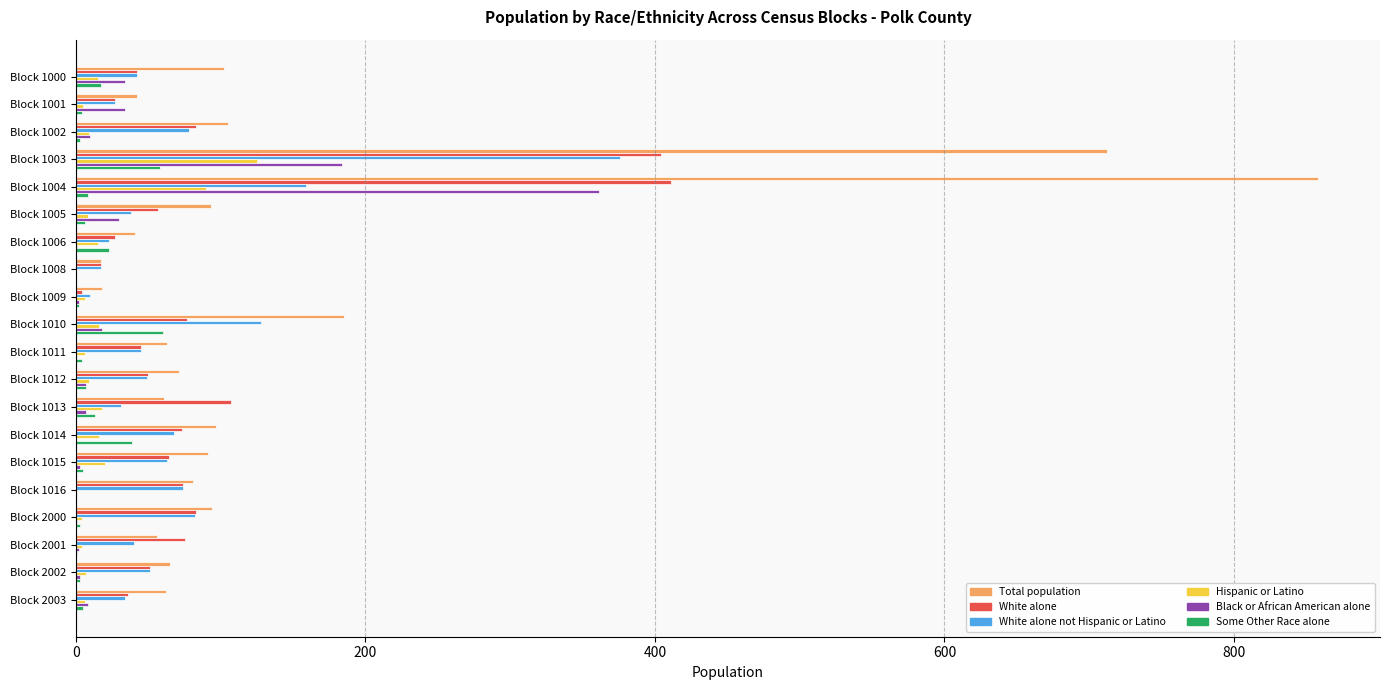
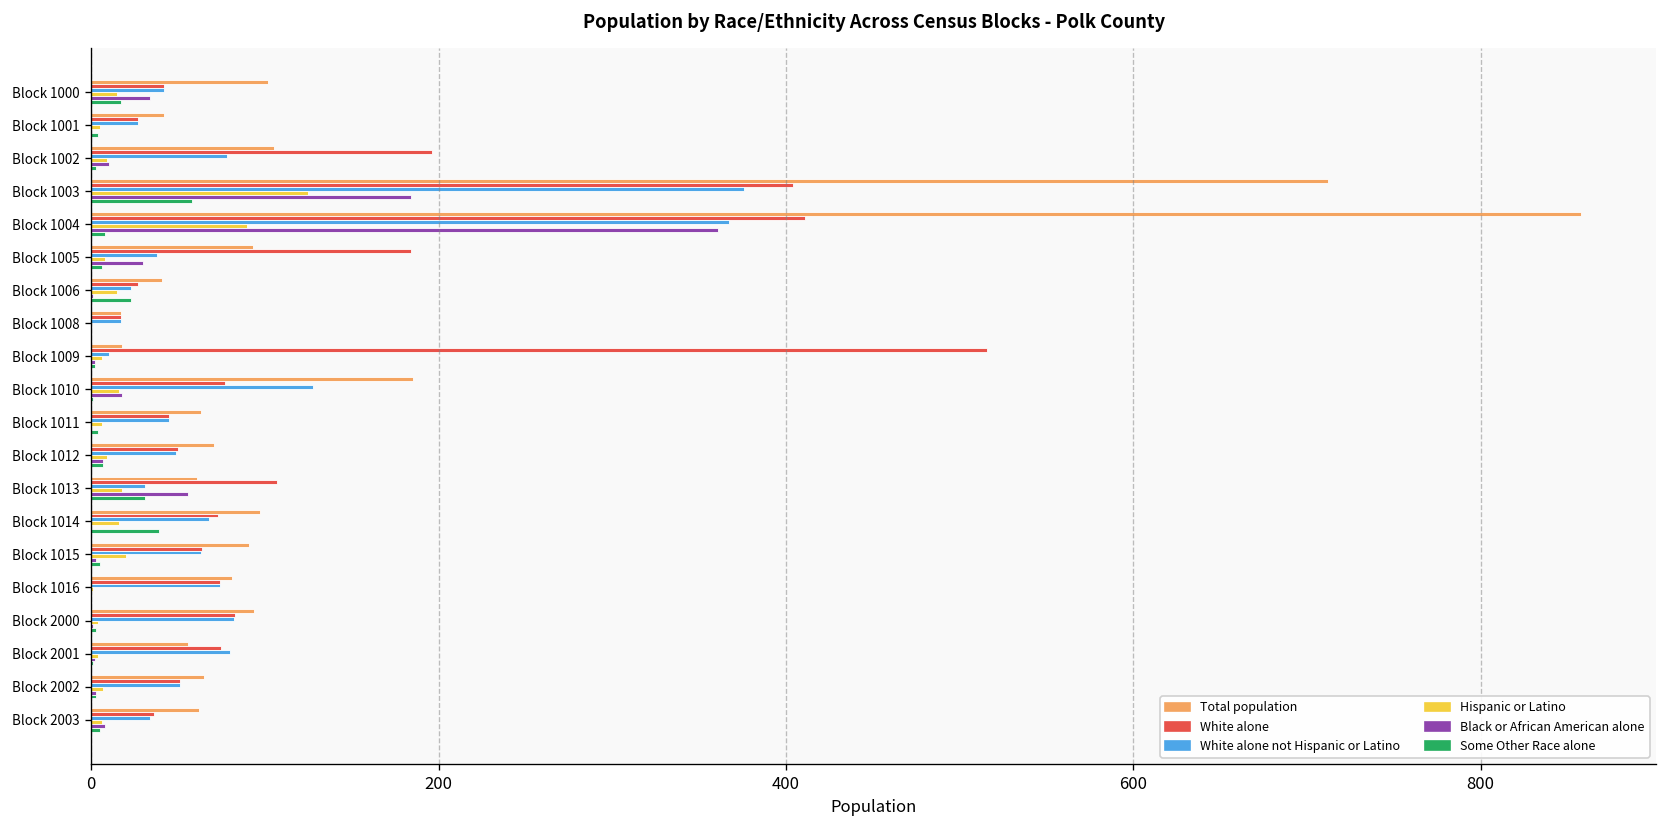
Black or African American alone, Block 1001: 34 -> 0
White alone, Block 1002: 83 -> 196
White alone not Hispanic or Latino, Block 1004: 159 -> 367
White alone, Block 1005: 57 -> 184
White alone, Block 1009: 4 -> 516
Some Other Race alone, Block 1010: 60 -> 1
Black or African American alone, Block 1013: 7 -> 56
Some Other Race alone, Block 1013: 13 -> 31
White alone not Hispanic or Latino, Block 2001: 40 -> 80
